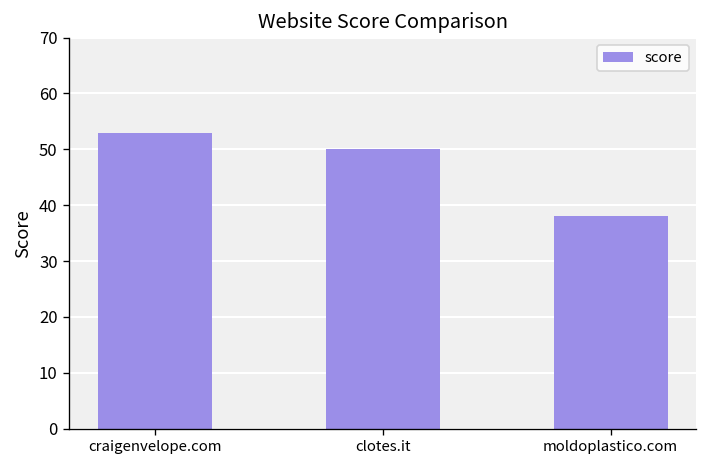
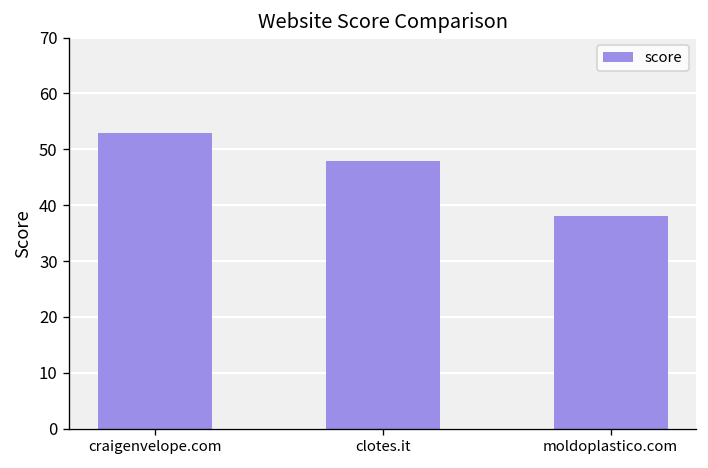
clotes.it: 50 -> 48
